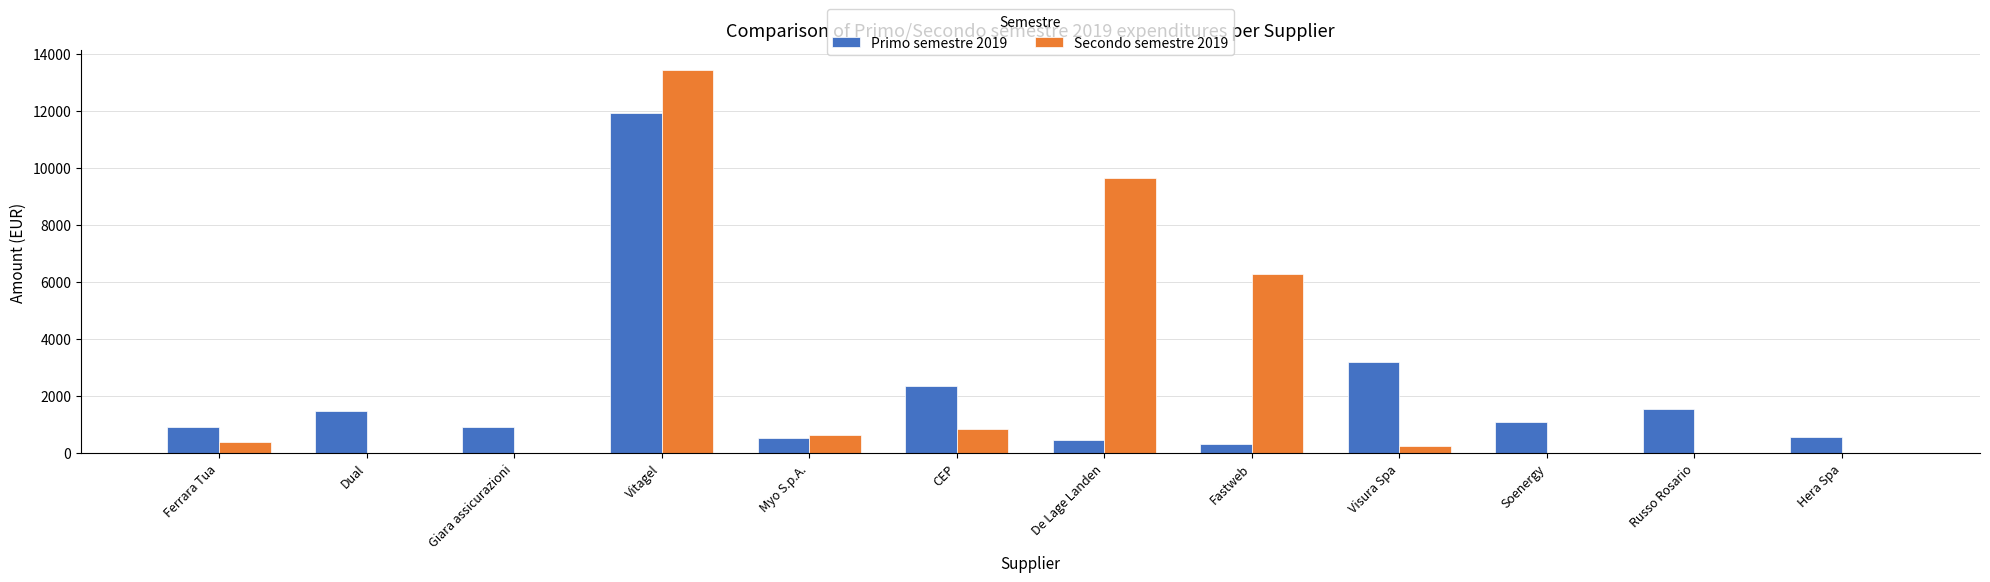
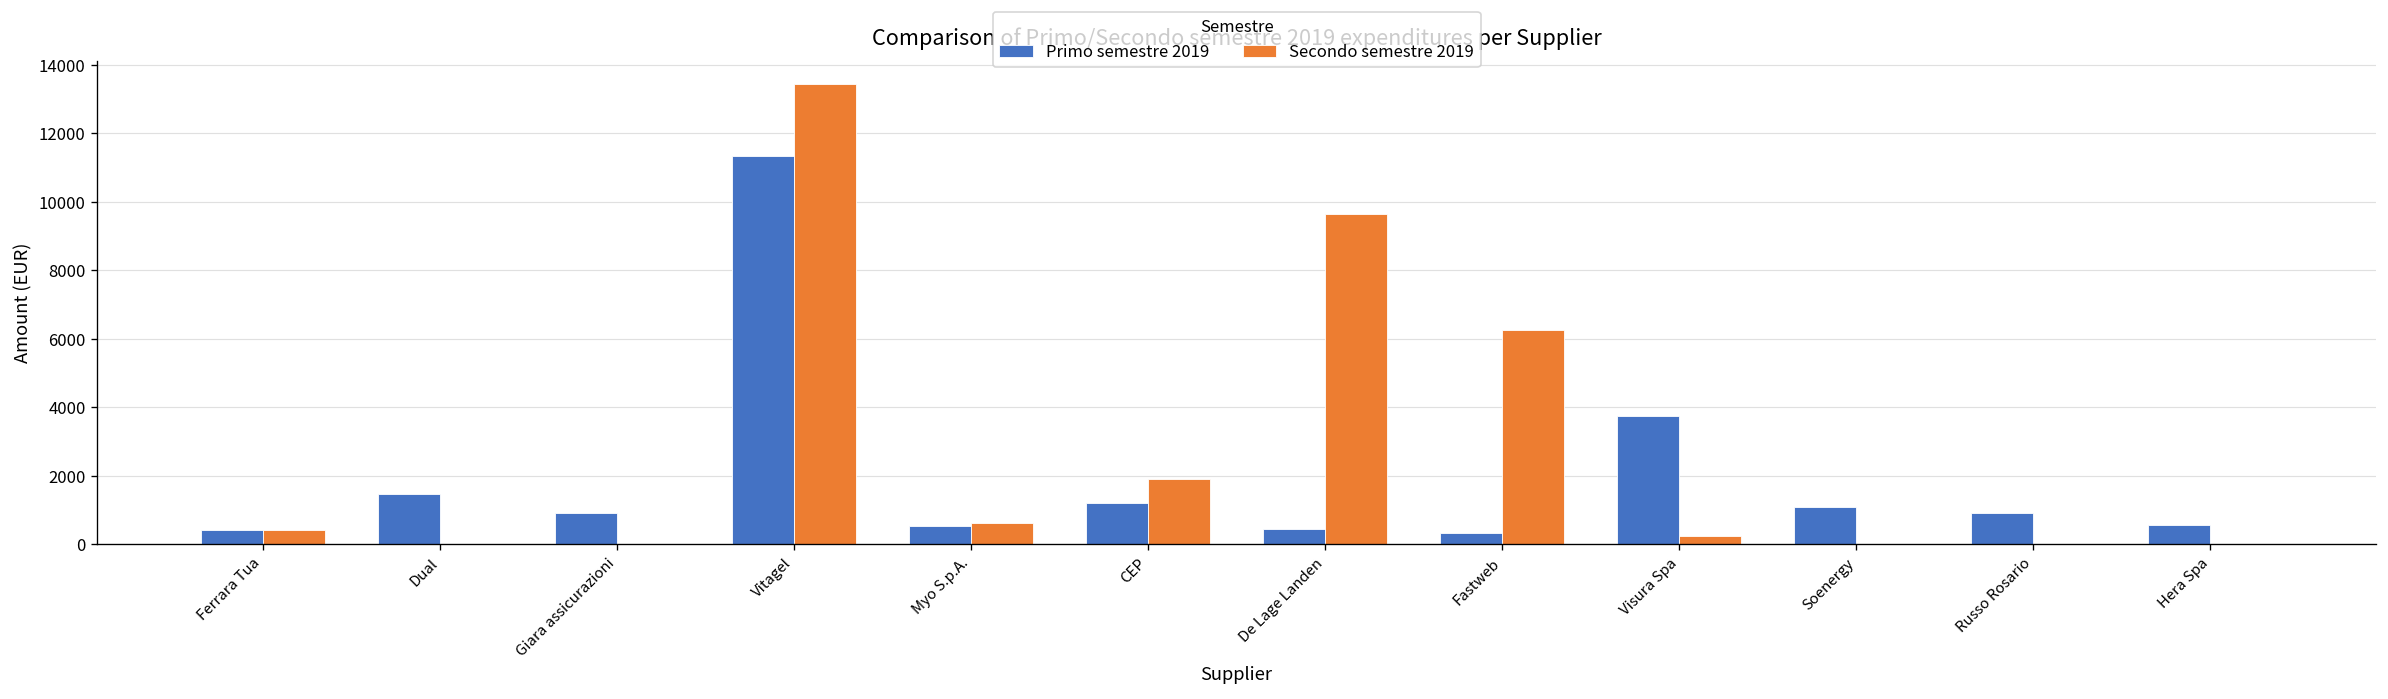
Primo semestre 2019, Ferrara Tua: 900 -> 400
Primo semestre 2019, Vitagel: 11900 -> 11300
Primo semestre 2019, CEP: 2300 -> 1200
Secondo semestre 2019, CEP: 800 -> 1900
Primo semestre 2019, Visura Spa: 3200 -> 3700
Primo semestre 2019, Russo Rosario: 1600 -> 900
